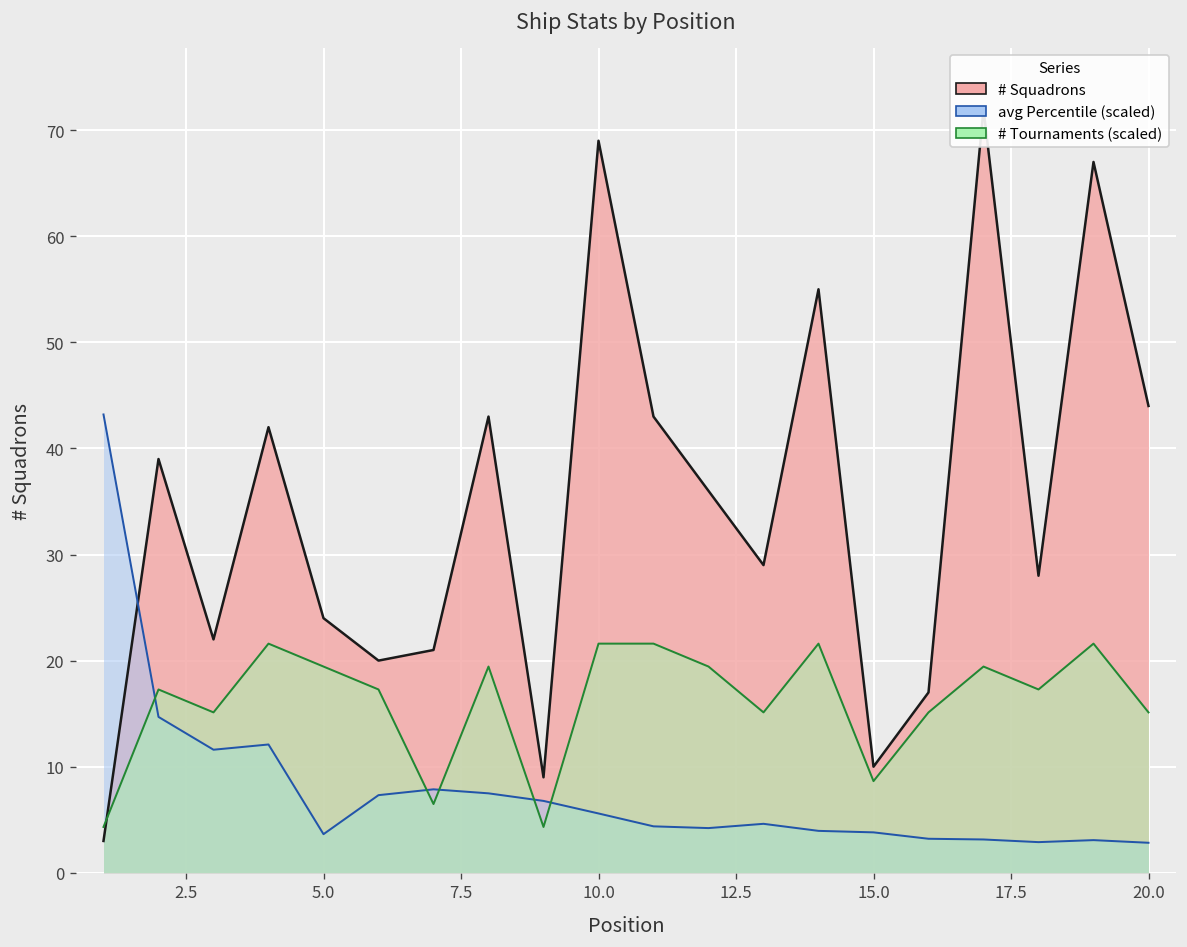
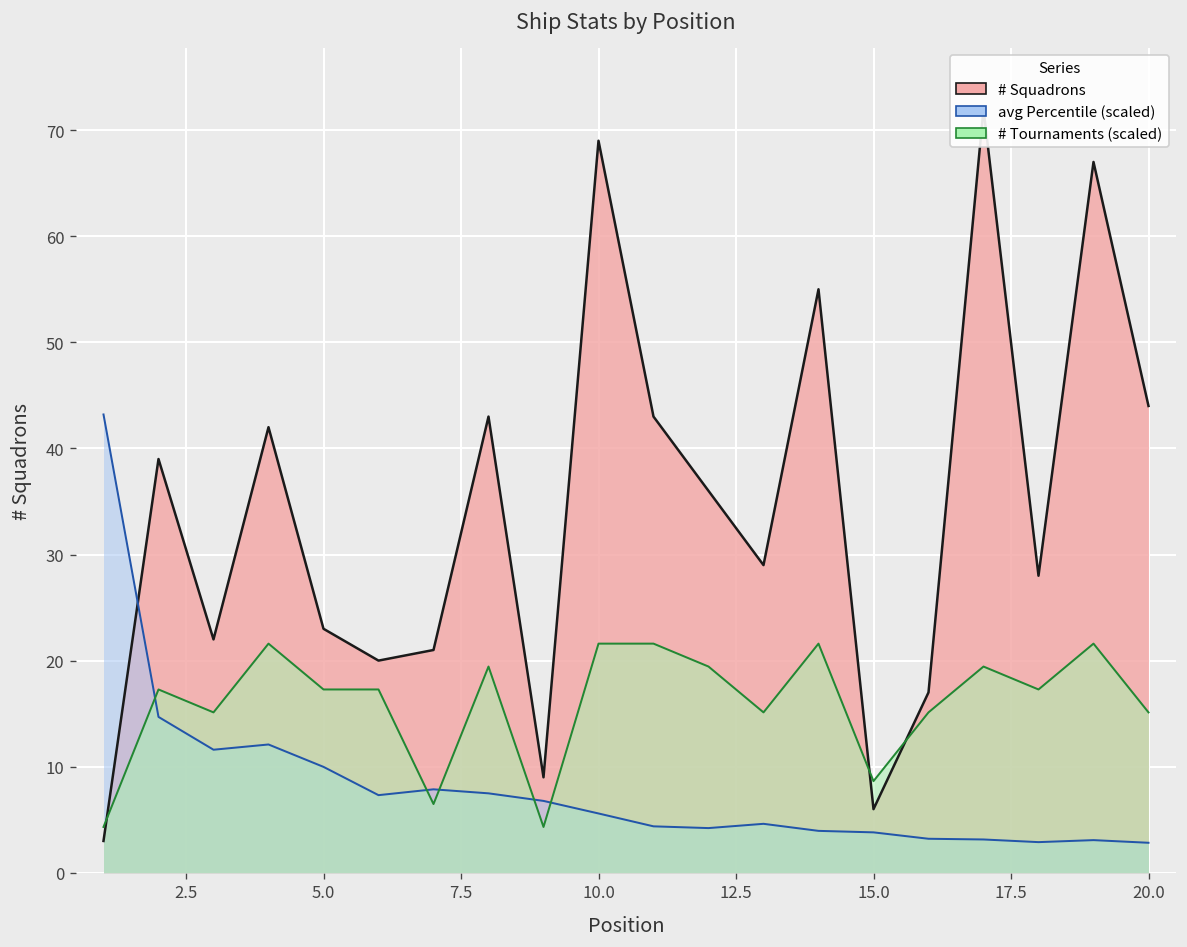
# Squadrons, 5.0: 24 -> 23
avg Percentile (scaled), 5.0: 4 -> 10
# Tournaments (scaled), 5.0: 19 -> 17
# Squadrons, 15.0: 10 -> 6
